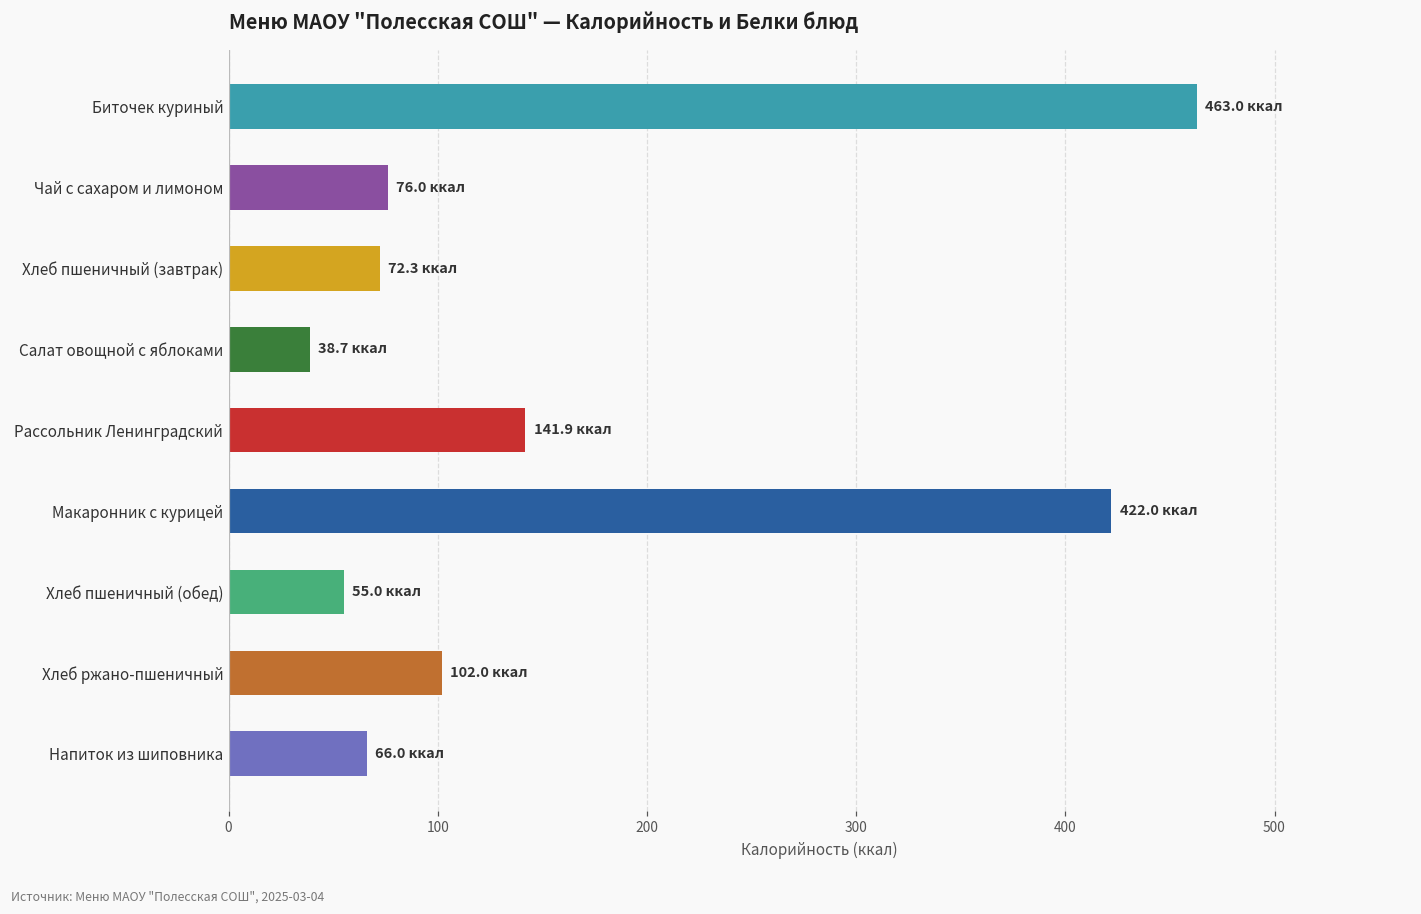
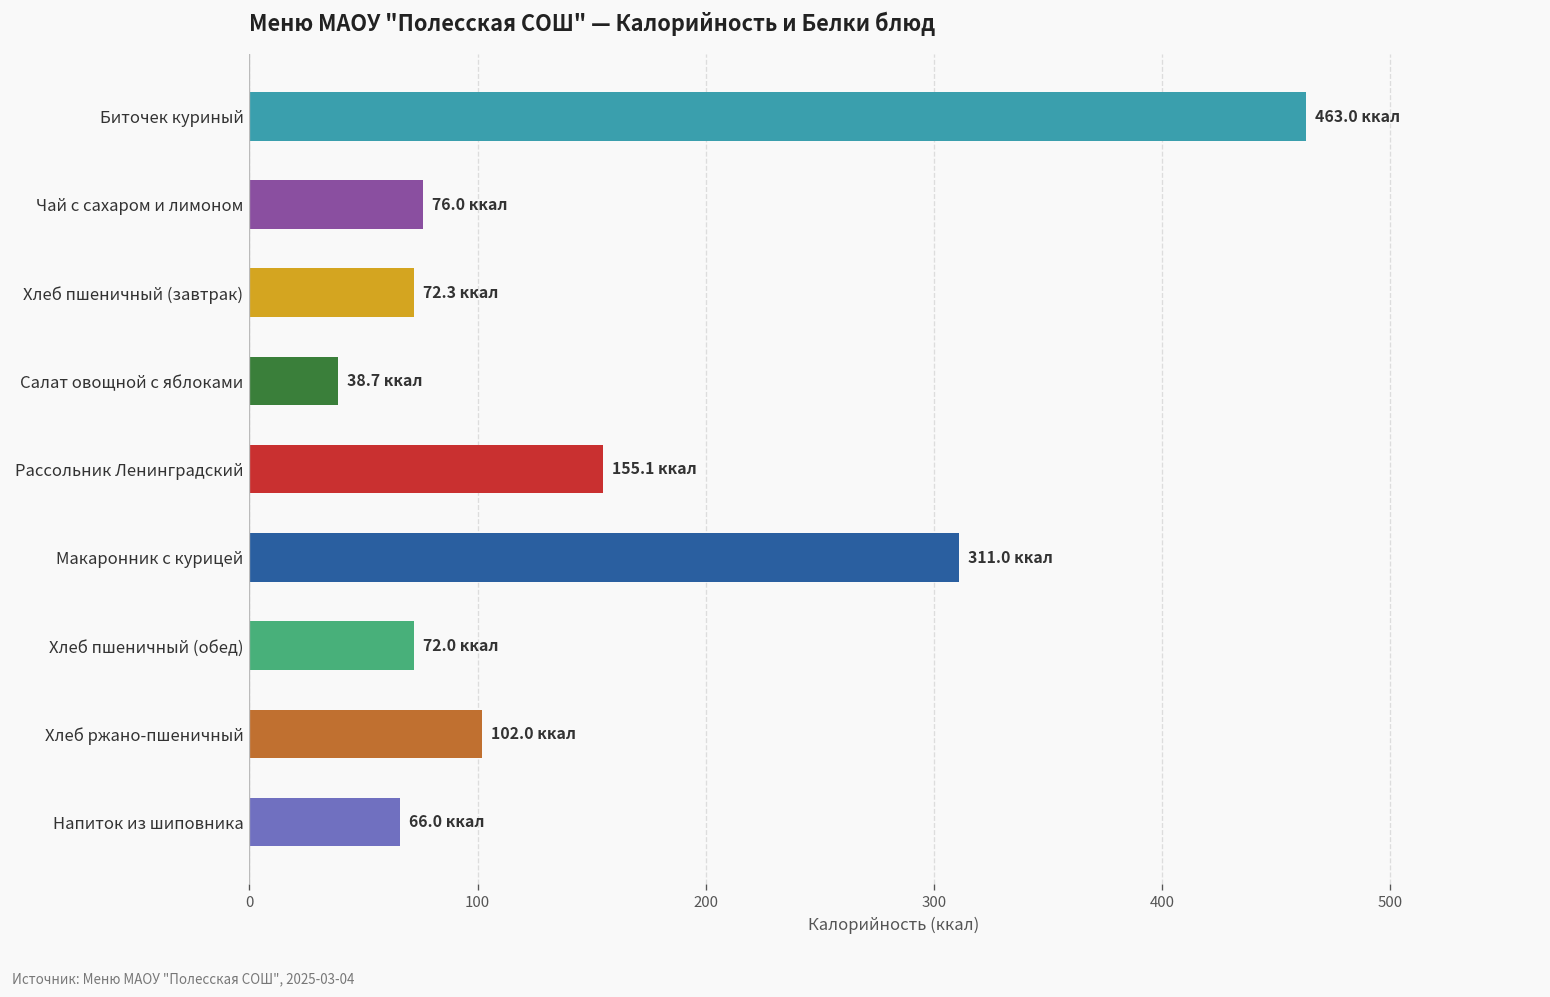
Рассольник Ленинградский: 141.9 -> 155.1
Макаронник с курицей: 422.0 -> 311.0
Хлеб пшеничный (обед): 55.0 -> 72.0
